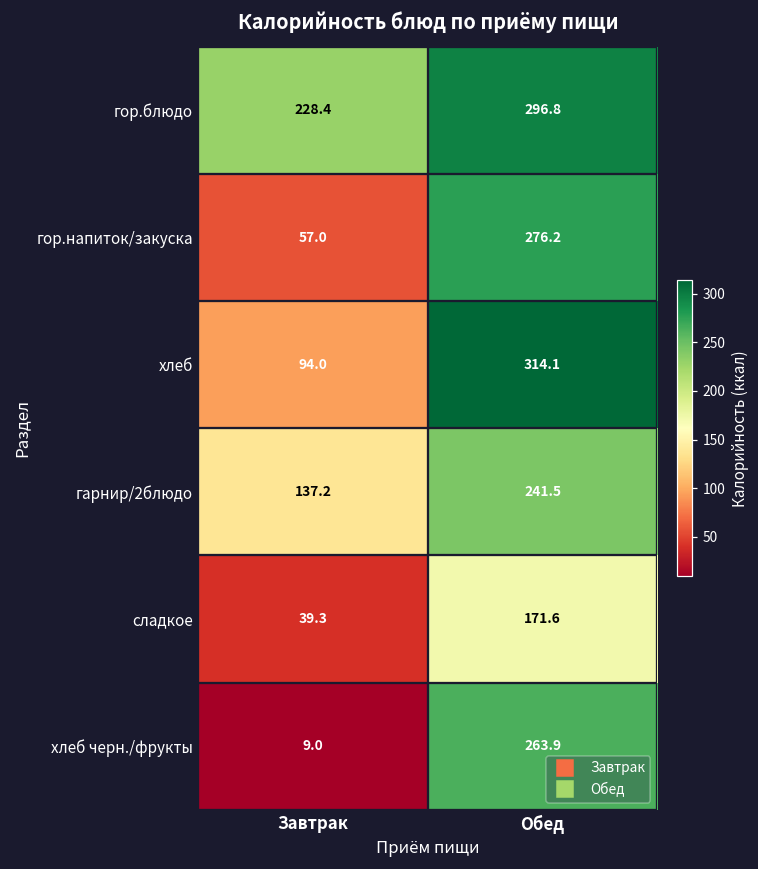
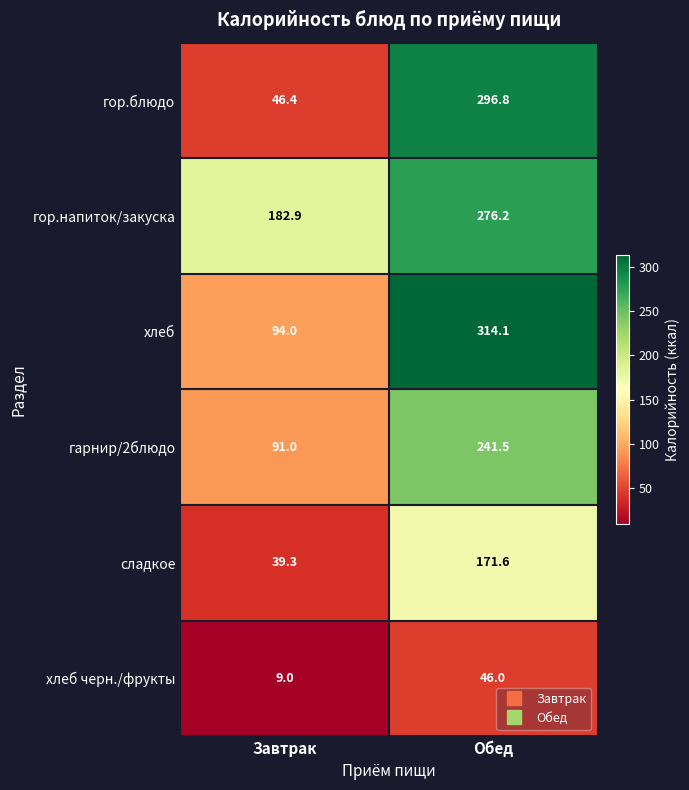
гор.блюдо, Завтрак: 228.4 -> 46.4
гор.напиток/закуска, Завтрак: 57.0 -> 182.9
гарнир/2блюдо, Завтрак: 137.2 -> 91.0
хлеб черн./фрукты, Обед: 263.9 -> 46.0
